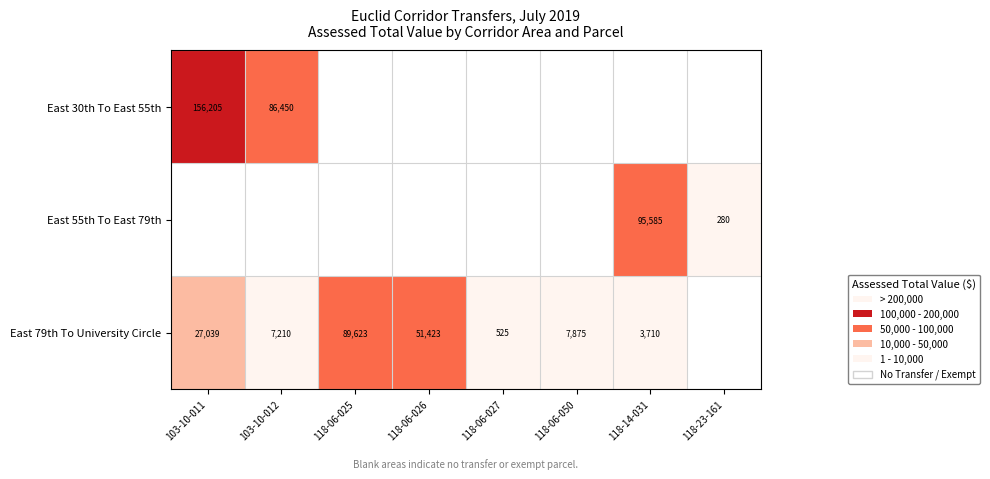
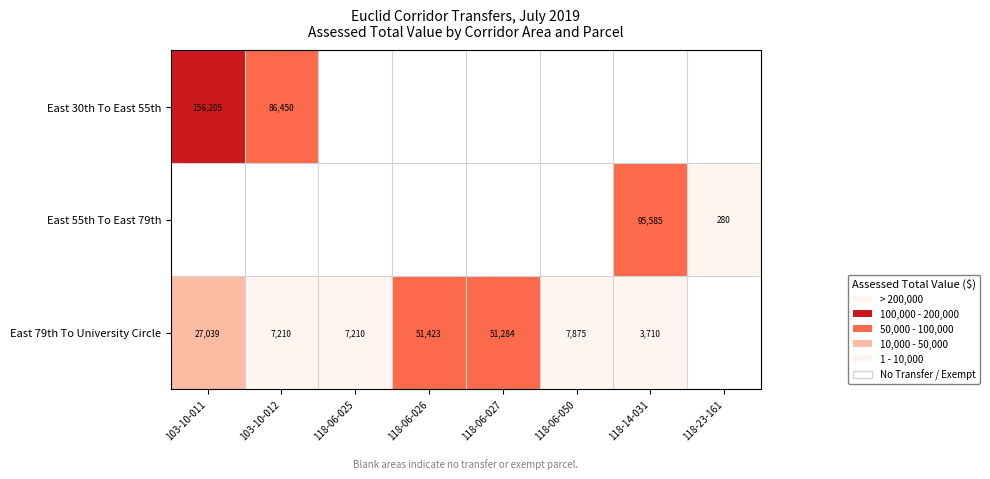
East 79th To University Circle, 118-06-025: 89,623 -> 7,210
East 79th To University Circle, 118-06-027: 525 -> 51,284
